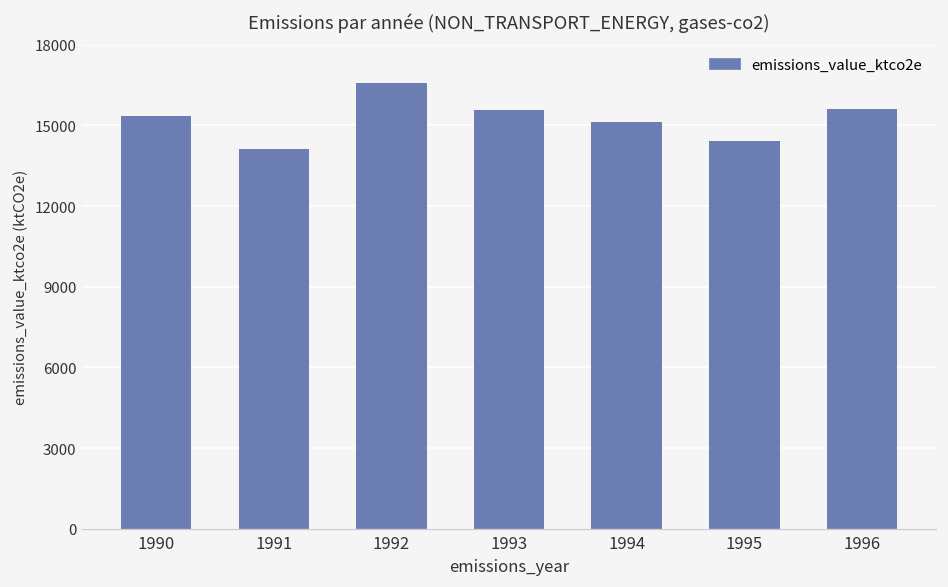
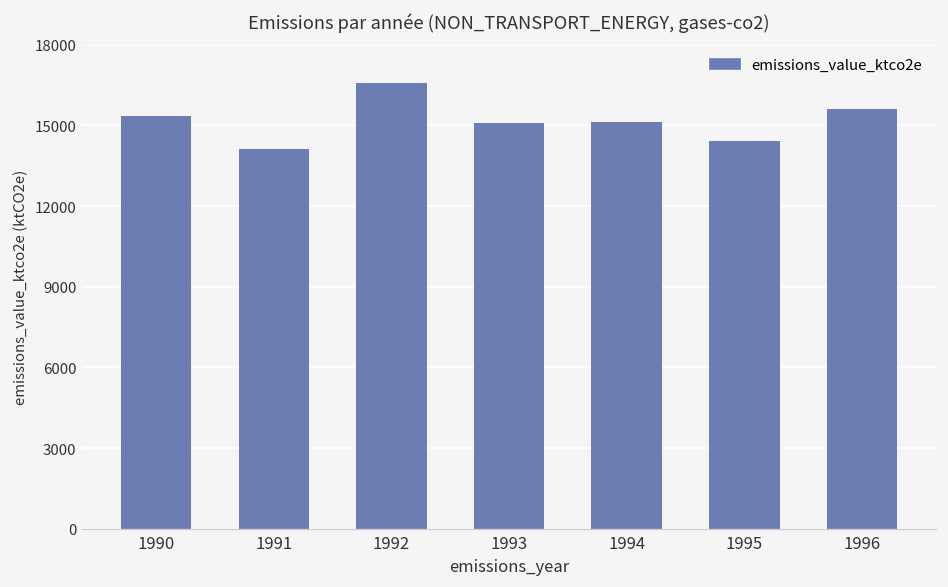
1993: 15600 -> 15100
